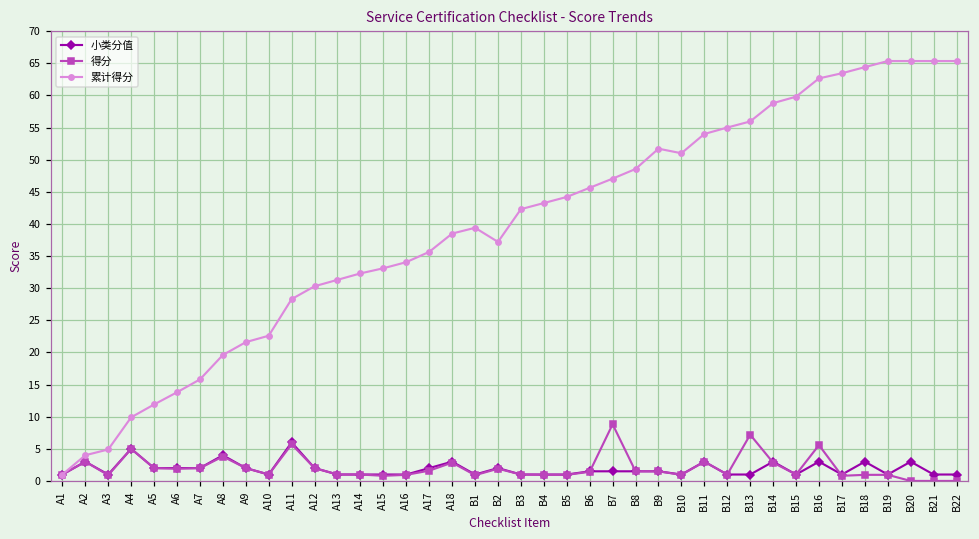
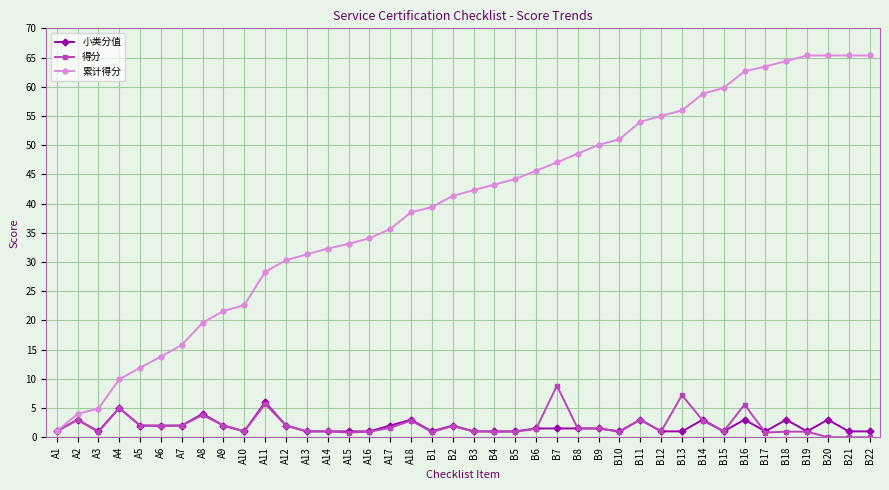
累计得分, B2: 37 -> 41
累计得分, B9: 52 -> 50
